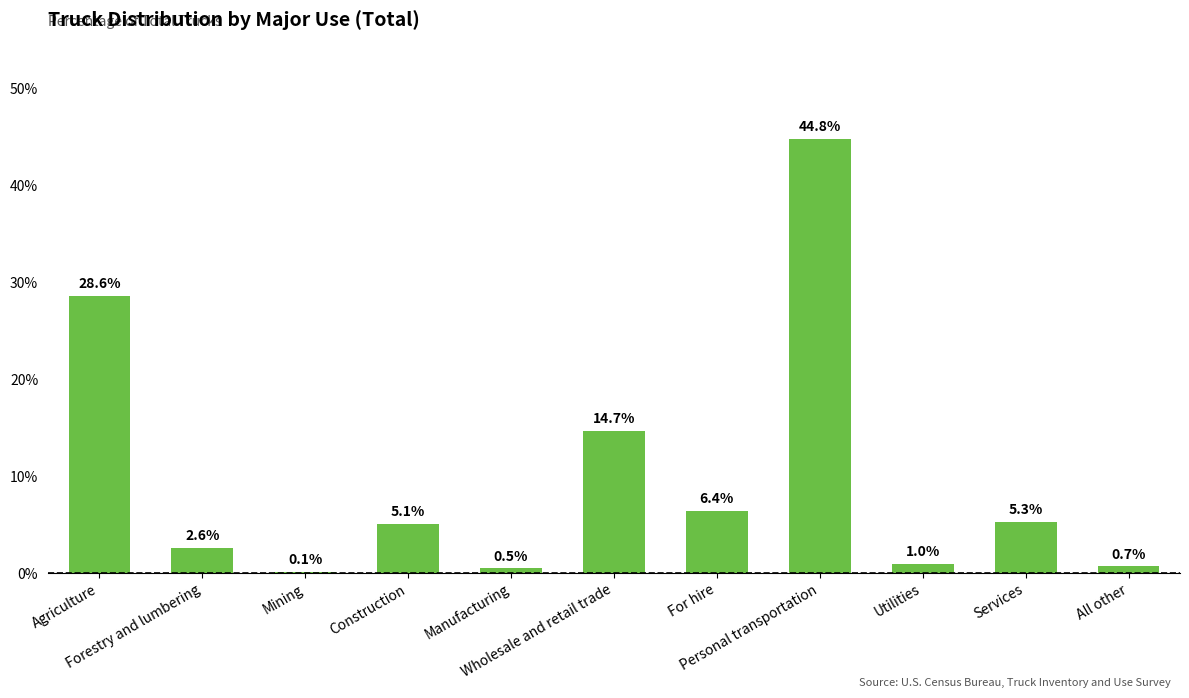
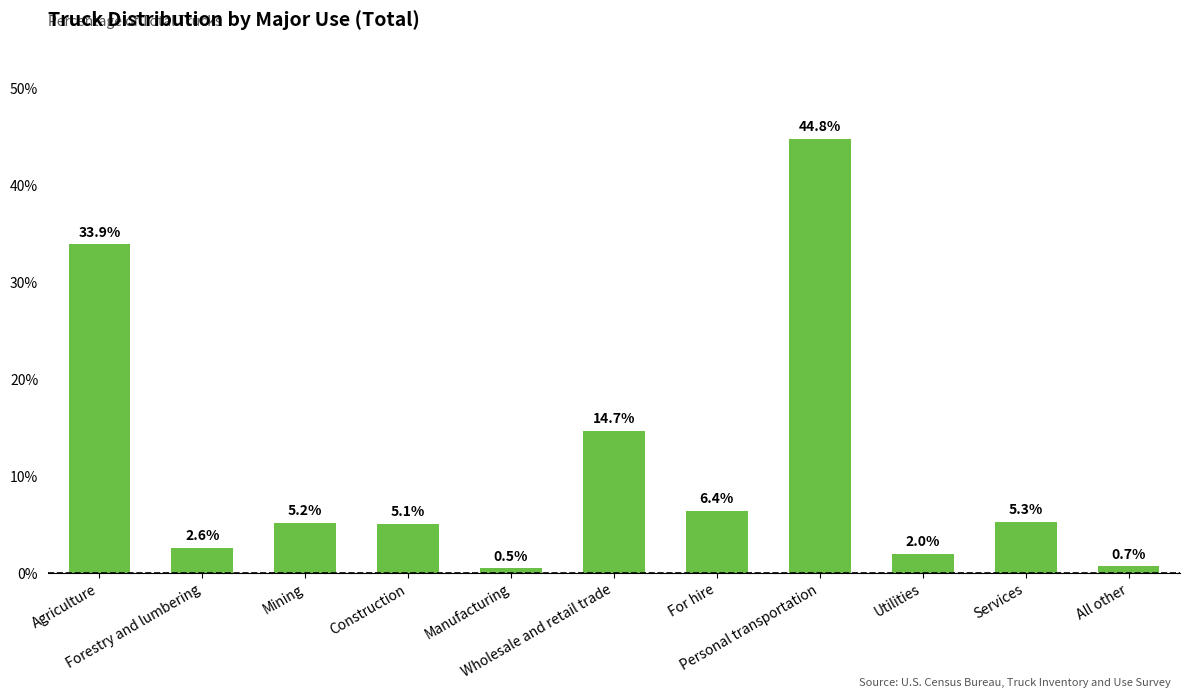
Agriculture: 28.6% -> 33.9%
Mining: 0.1% -> 5.2%
Utilities: 1.0% -> 2.0%
